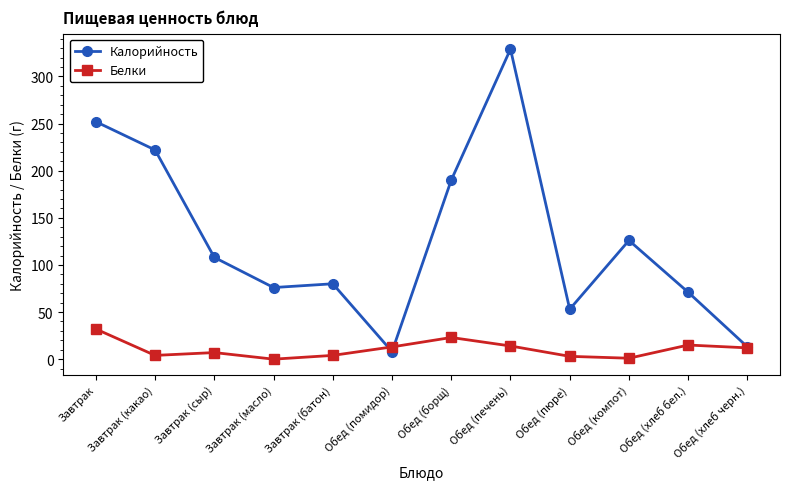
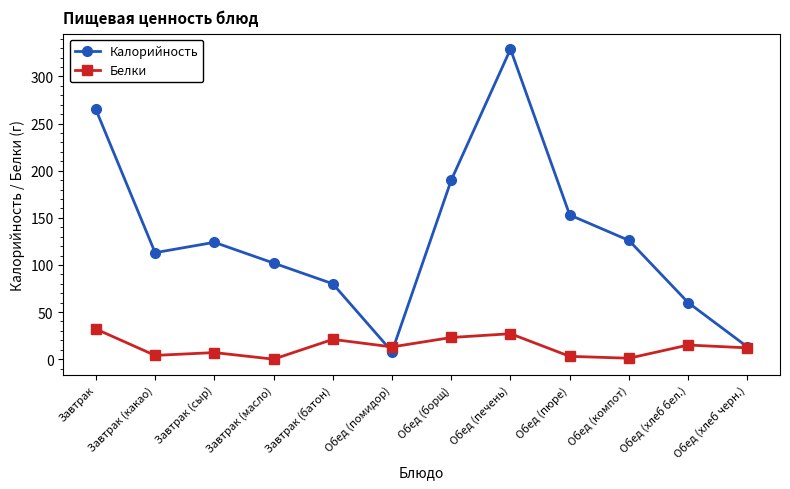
Калорийность, Завтрак: 250 -> 270
Калорийность, Завтрак (какао): 220 -> 110
Калорийность, Завтрак (сыр): 110 -> 120
Калорийность, Завтрак (масло): 80 -> 100
Белки, Завтрак (батон): 0 -> 20
Белки, Обед (печень): 10 -> 30
Калорийность, Обед (пюре): 50 -> 150
Калорийность, Обед (хлеб бел.): 70 -> 60
